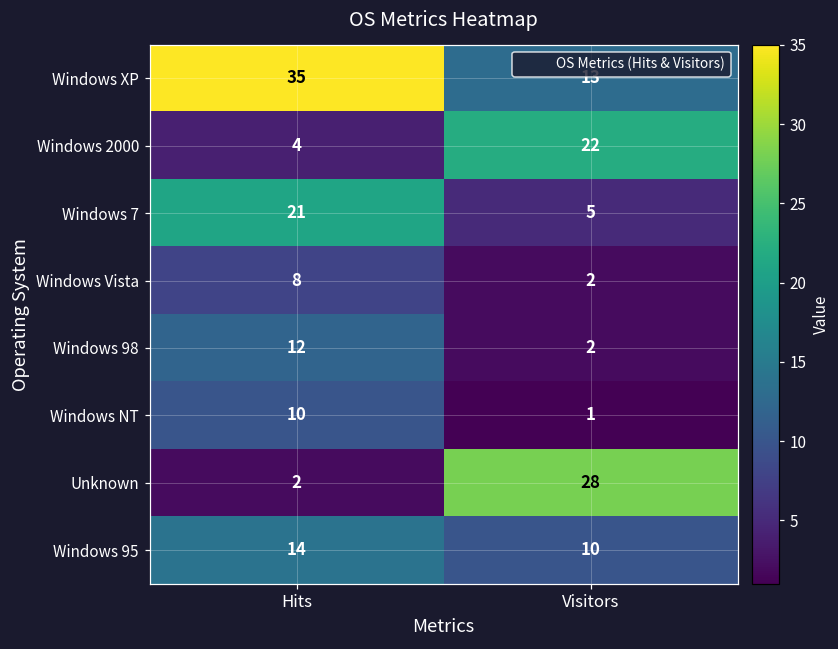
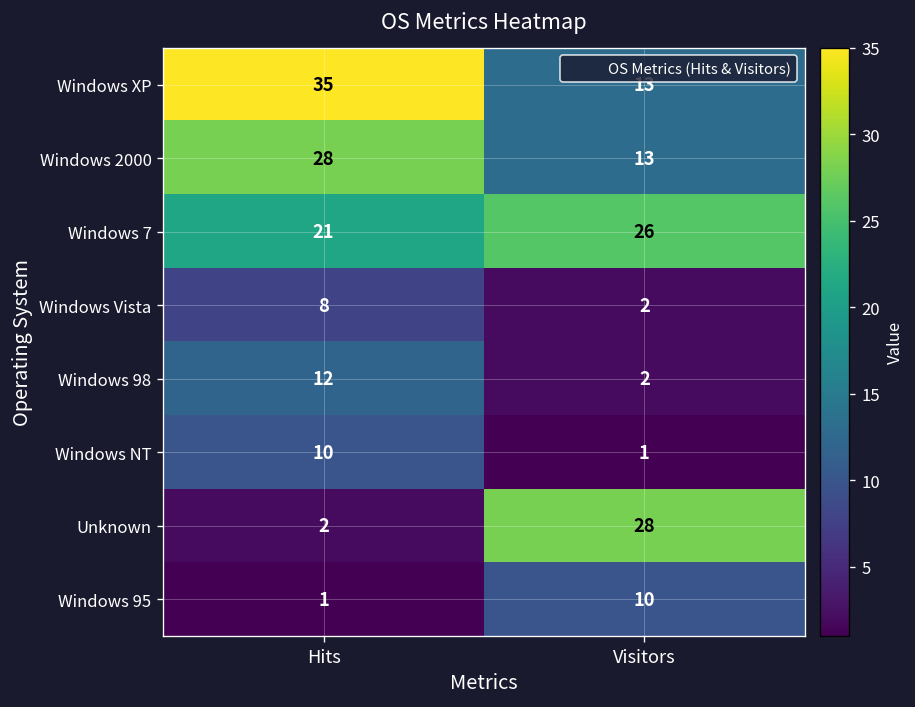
Windows 2000, Hits: 4 -> 28
Windows 2000, Visitors: 22 -> 13
Windows 7, Visitors: 5 -> 26
Windows 95, Hits: 14 -> 1
